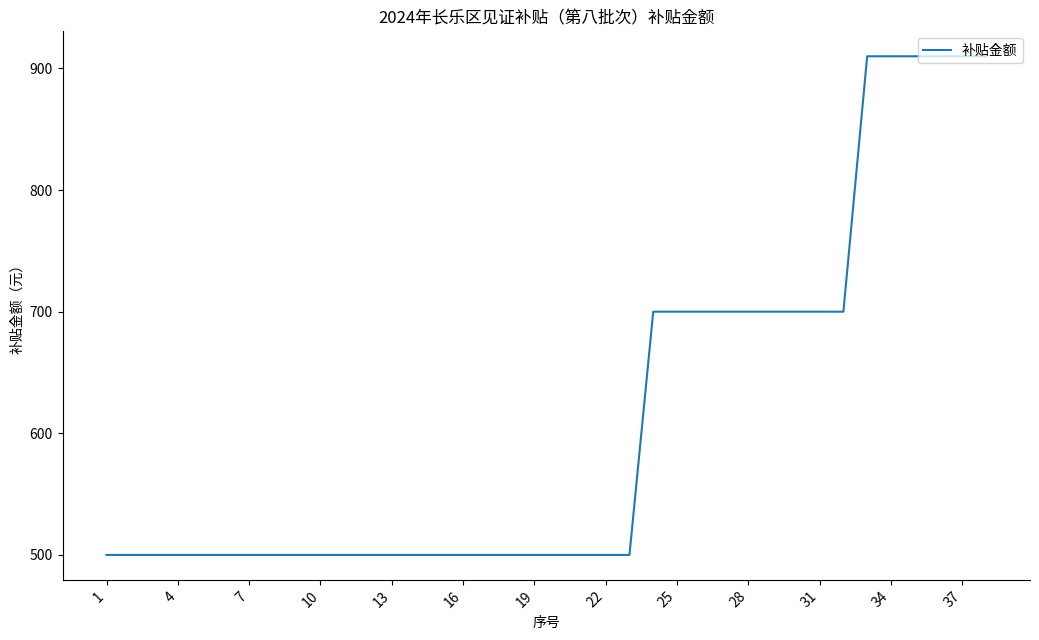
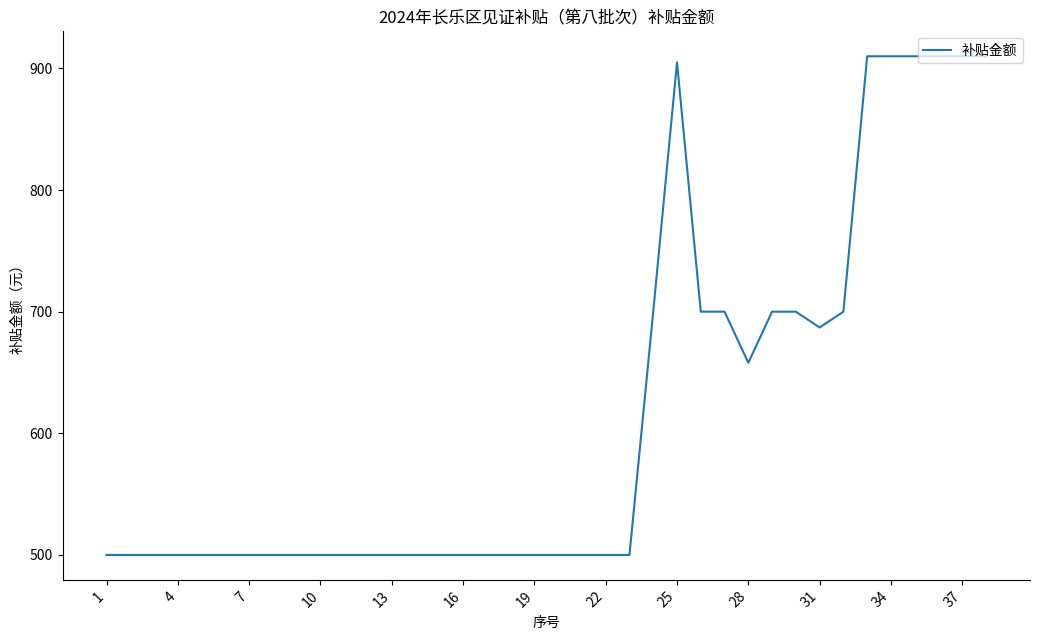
25: 700 -> 905
28: 700 -> 658
31: 700 -> 687
